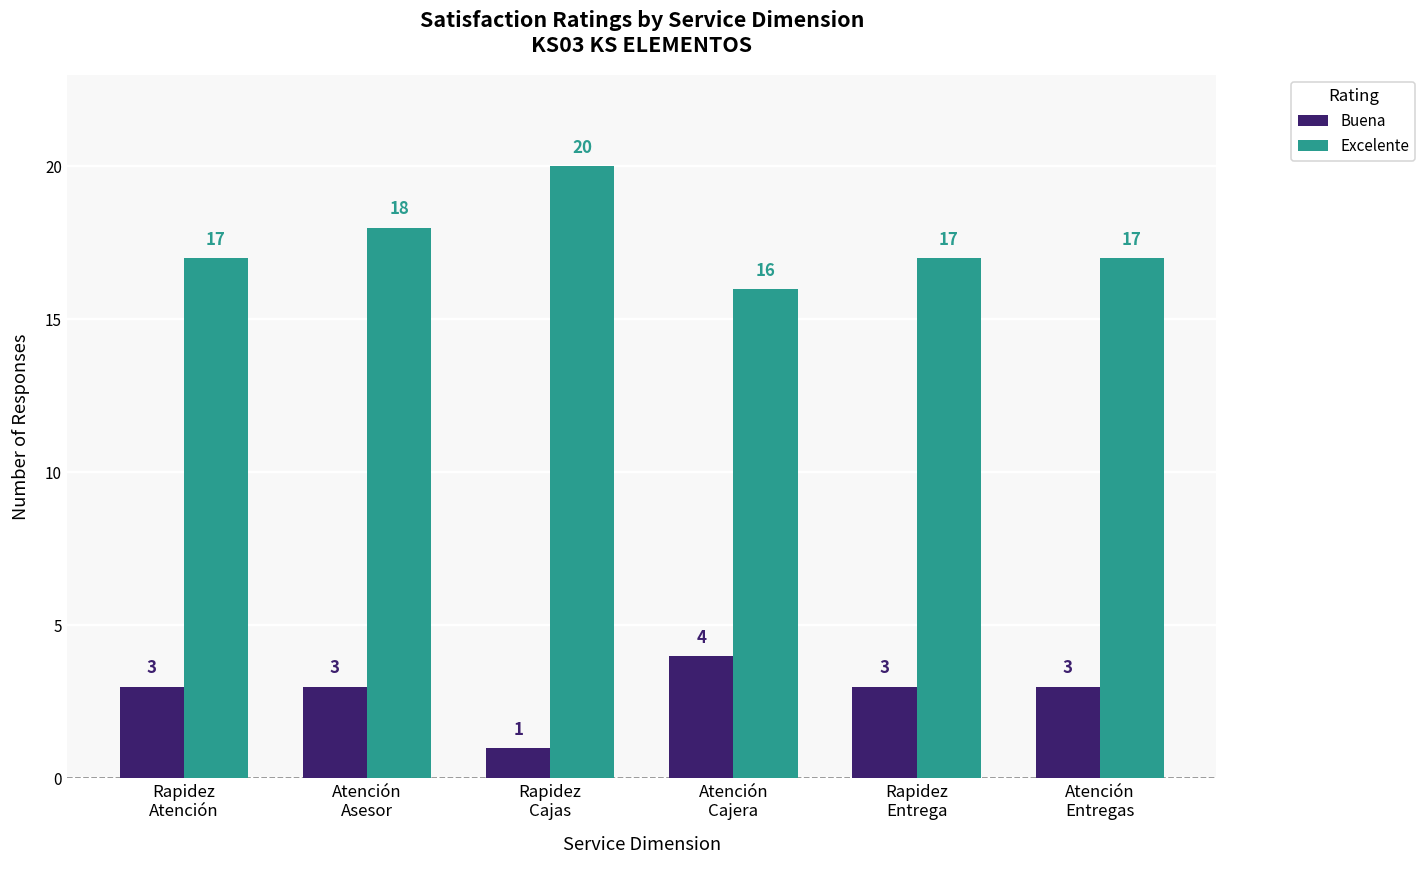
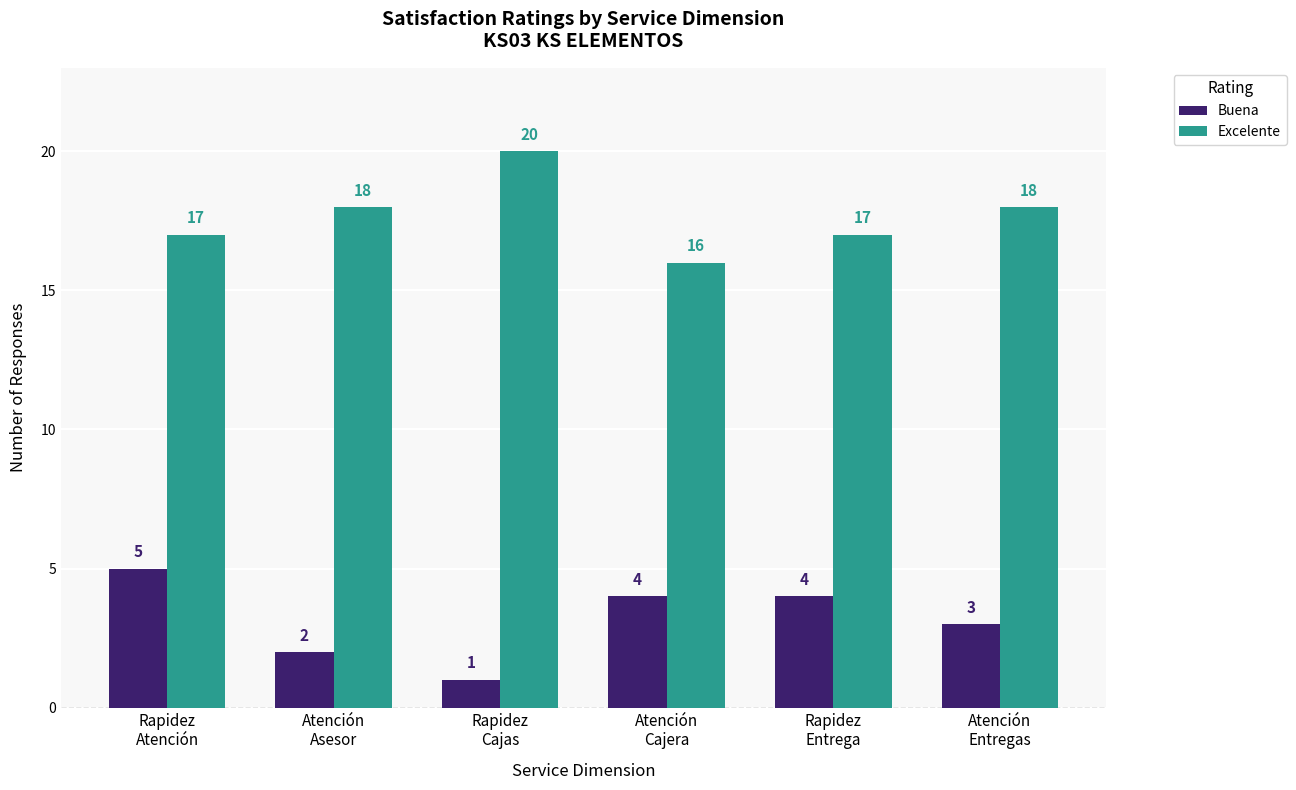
Buena, Rapidez Atención: 3 -> 5
Buena, Atención Asesor: 3 -> 2
Buena, Rapidez Entrega: 3 -> 4
Excelente, Atención Entregas: 17 -> 18
